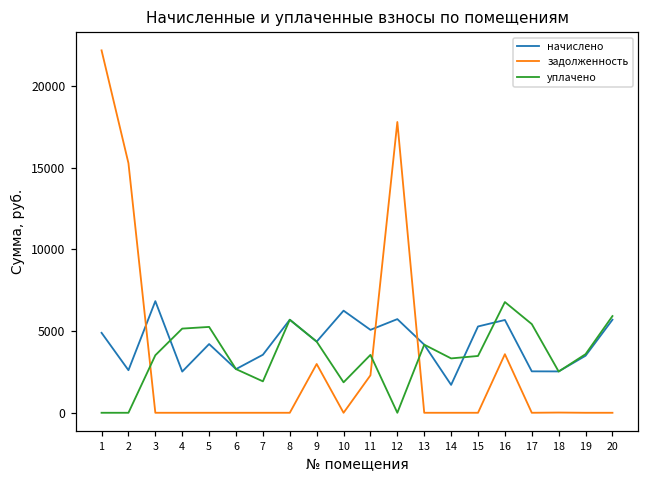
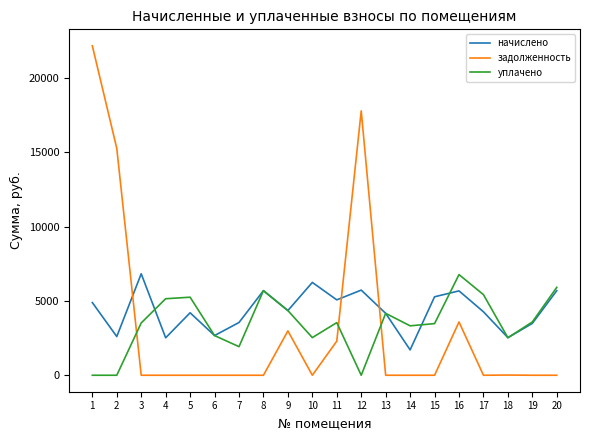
уплачено, 10: 1900 -> 2500
начислено, 17: 2500 -> 4300
